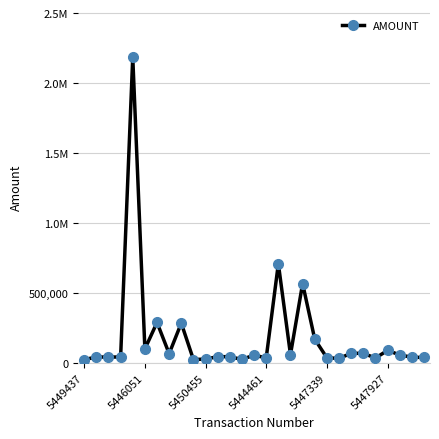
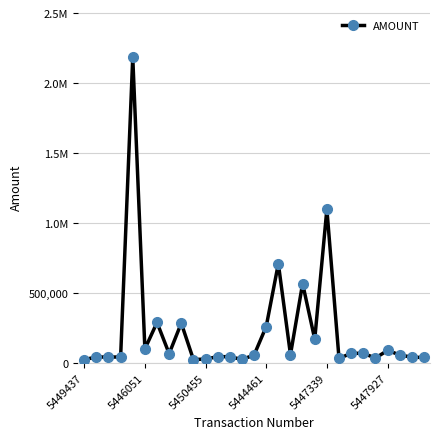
5444461: 40,000 -> 260,000
5447339: 40,000 -> 1,100,000
